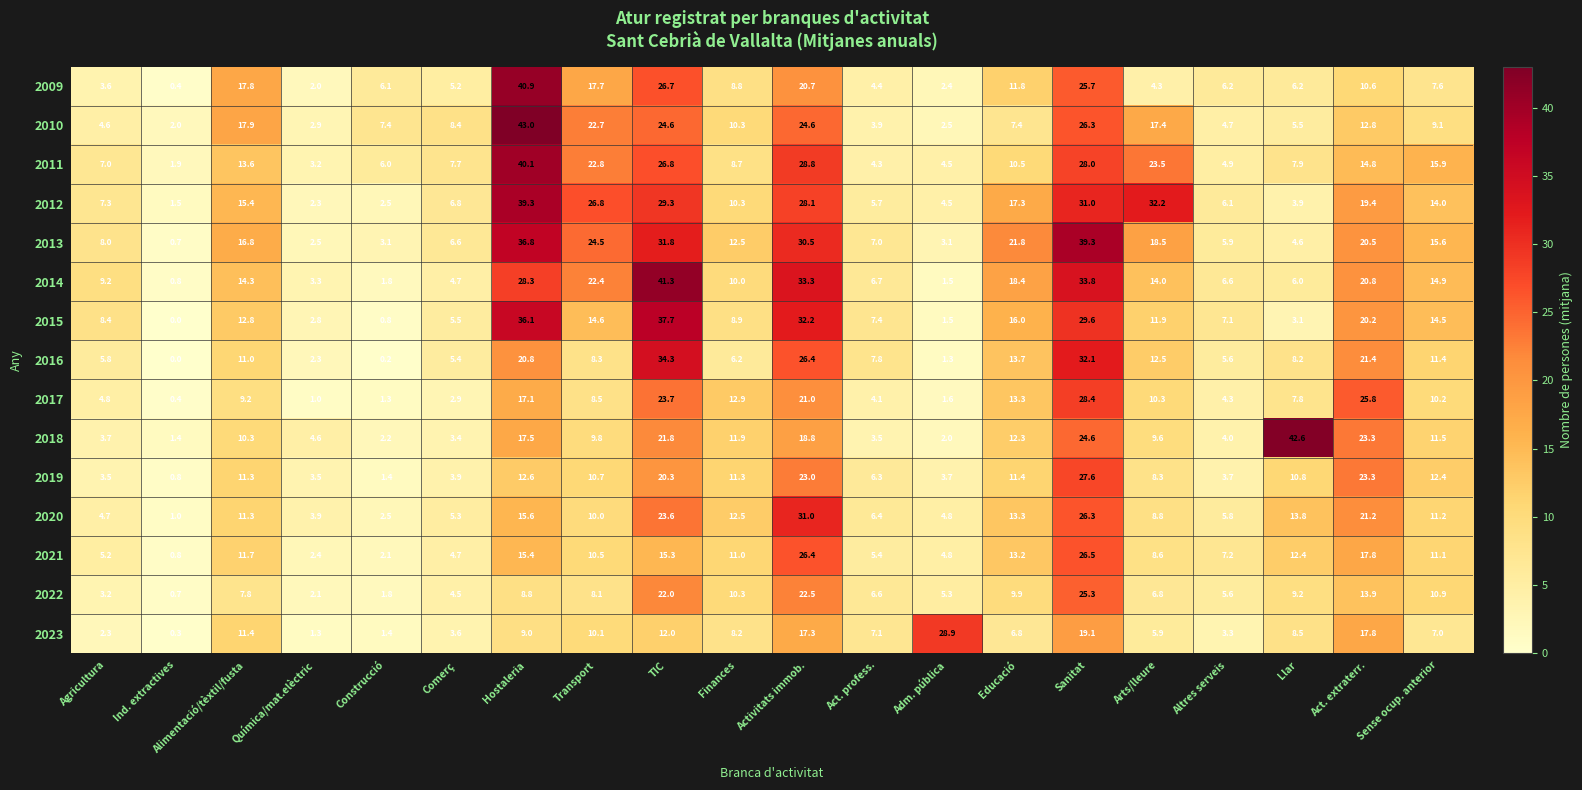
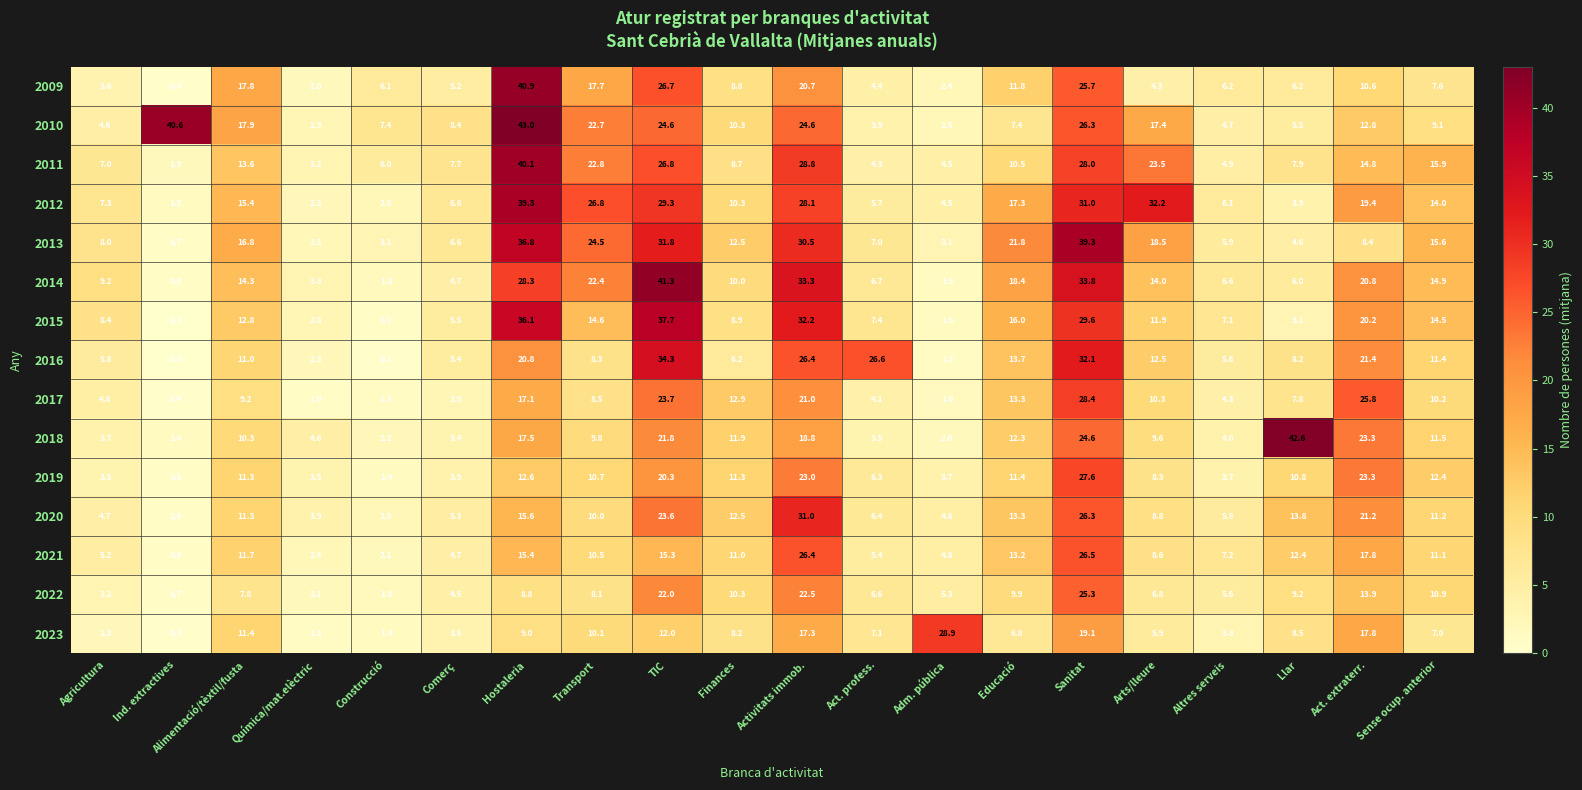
2010, Ind. extractives: 2.0 -> 40.6
2013, Act. extraterr.: 20.5 -> 8.4
2016, Act. profess.: 7.8 -> 26.6
